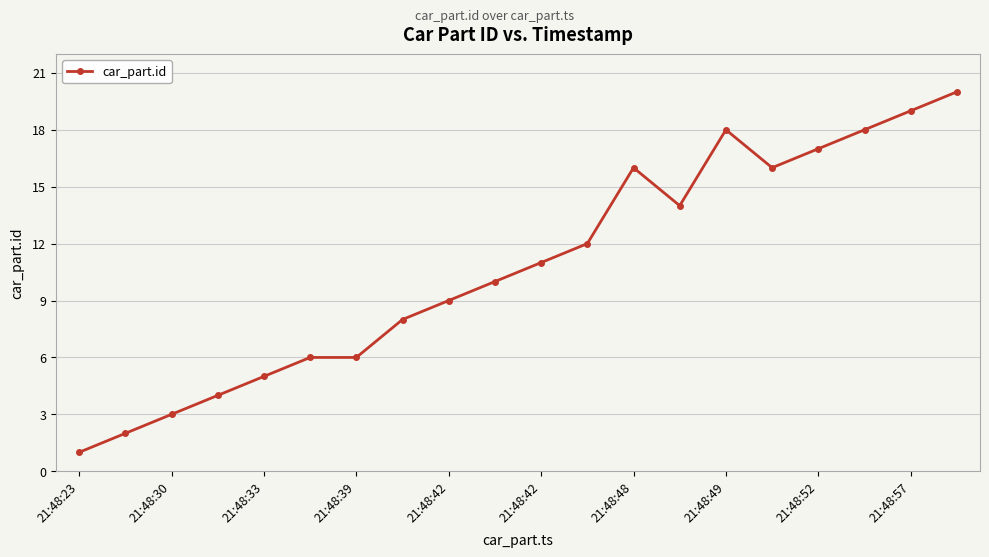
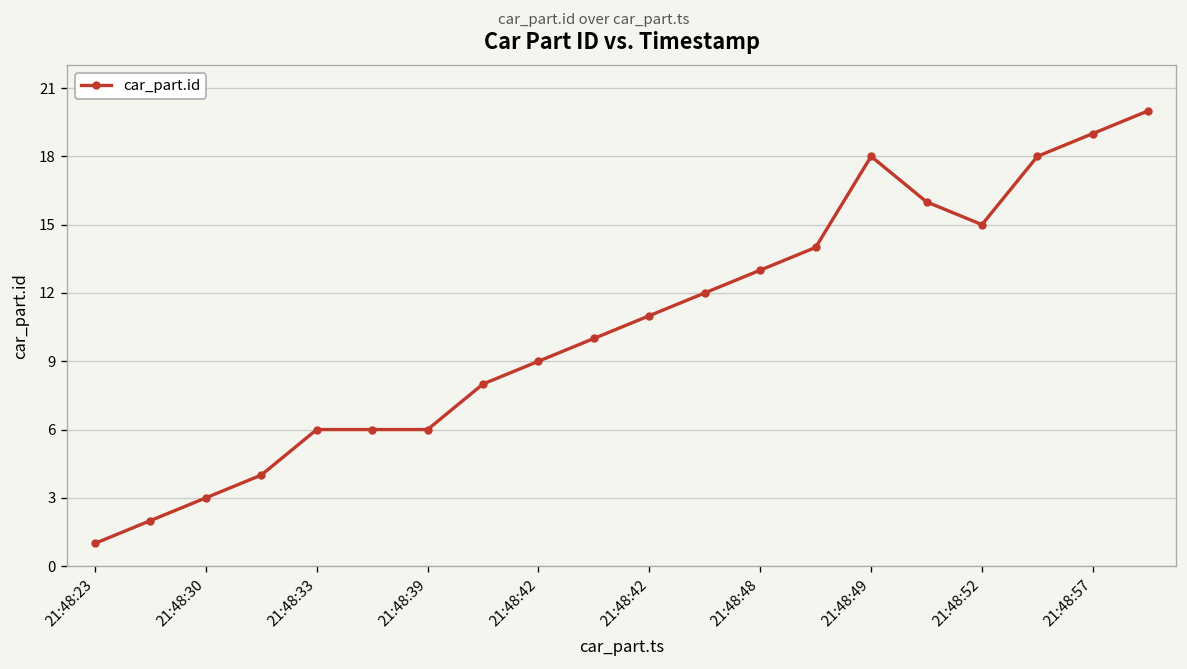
21:48:33: 5 -> 6
21:48:48: 16 -> 13
21:48:52: 17 -> 15
